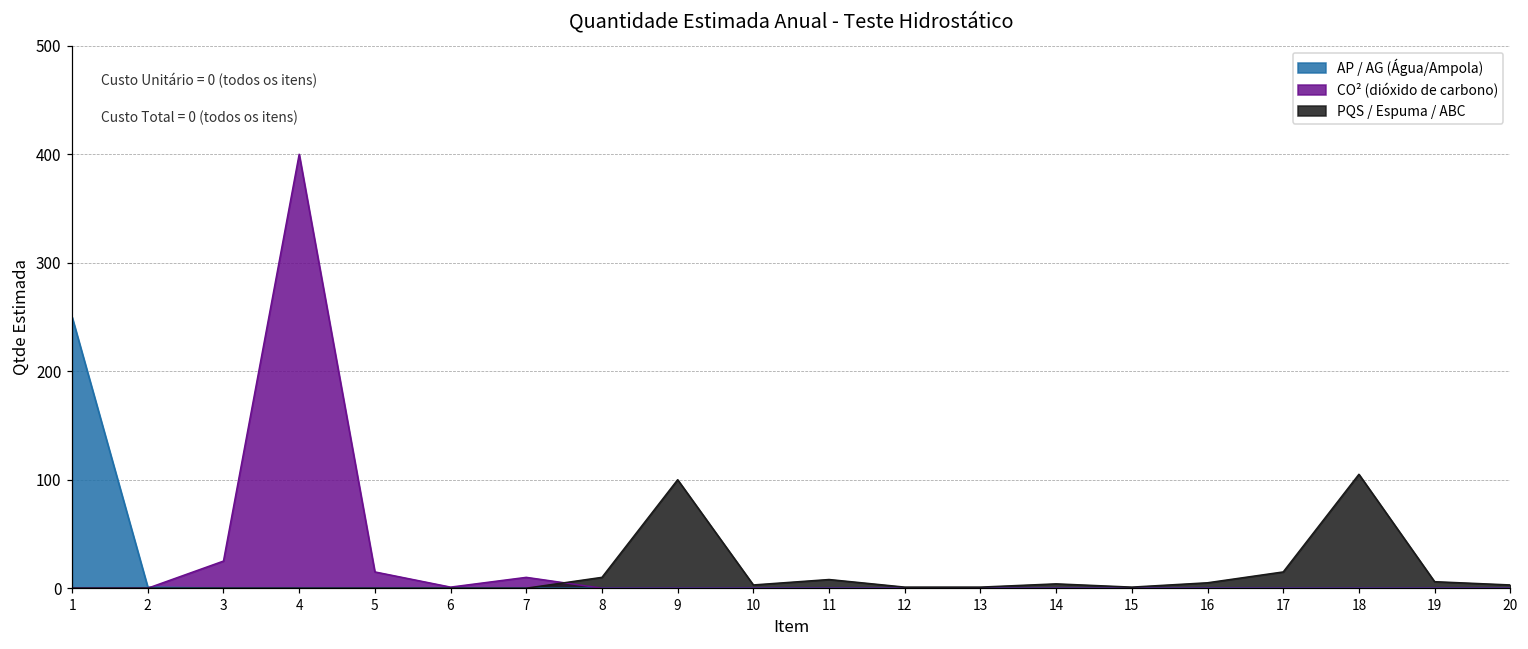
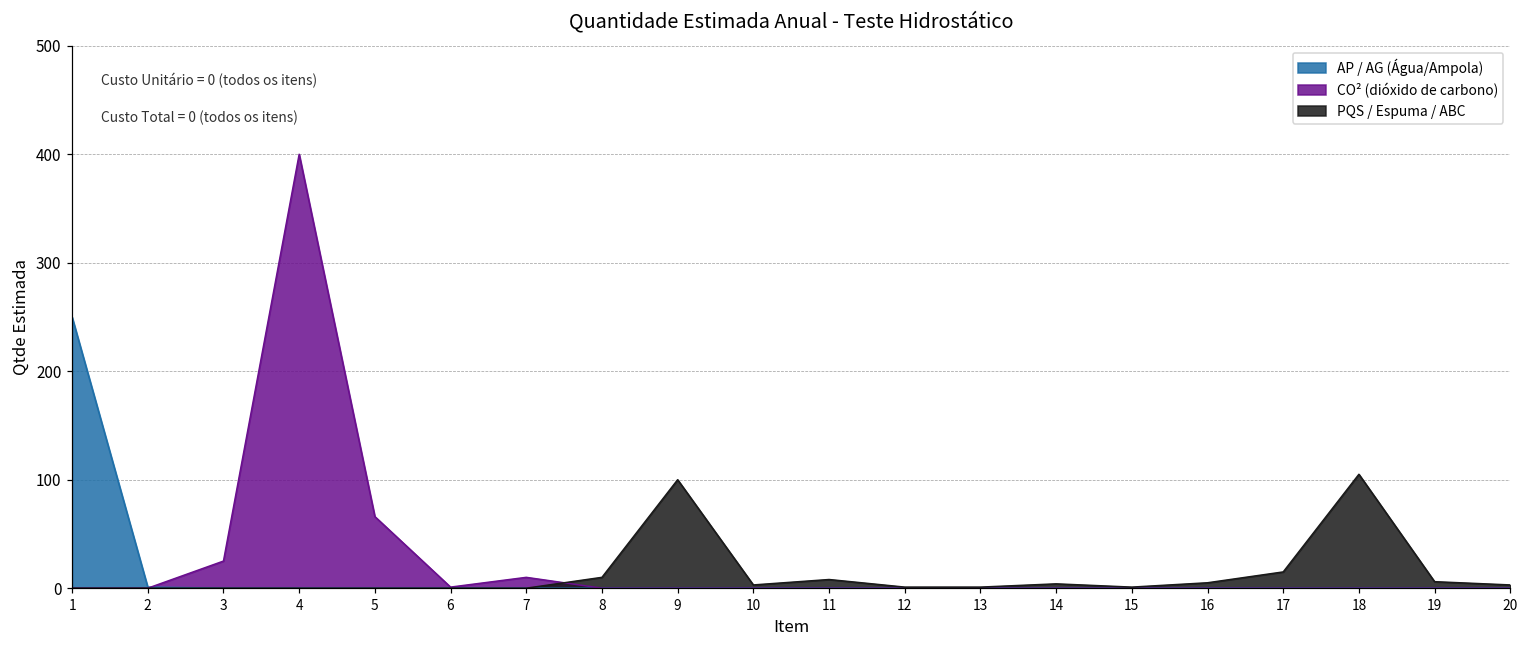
CO² (dióxido de carbono), 5: 20 -> 70
